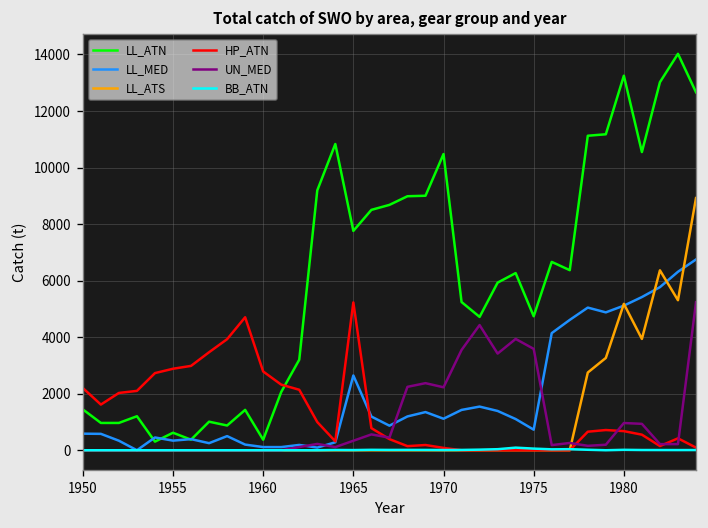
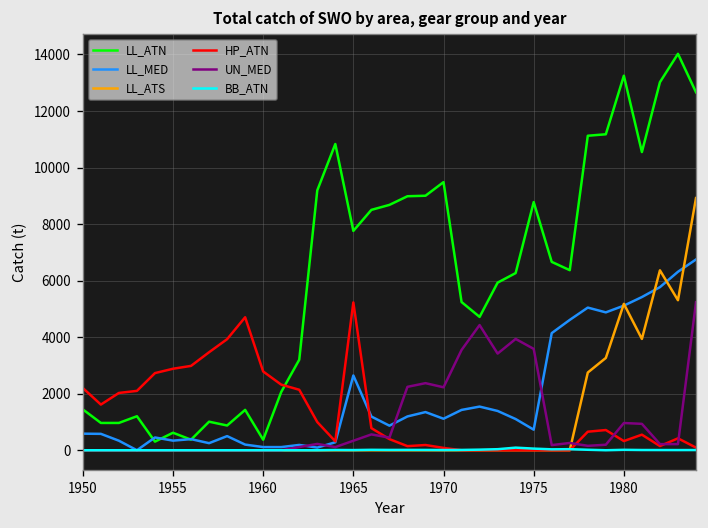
LL_ATN, 1970: 10500 -> 9500
LL_ATN, 1975: 4700 -> 8800
HP_ATN, 1980: 700 -> 300
